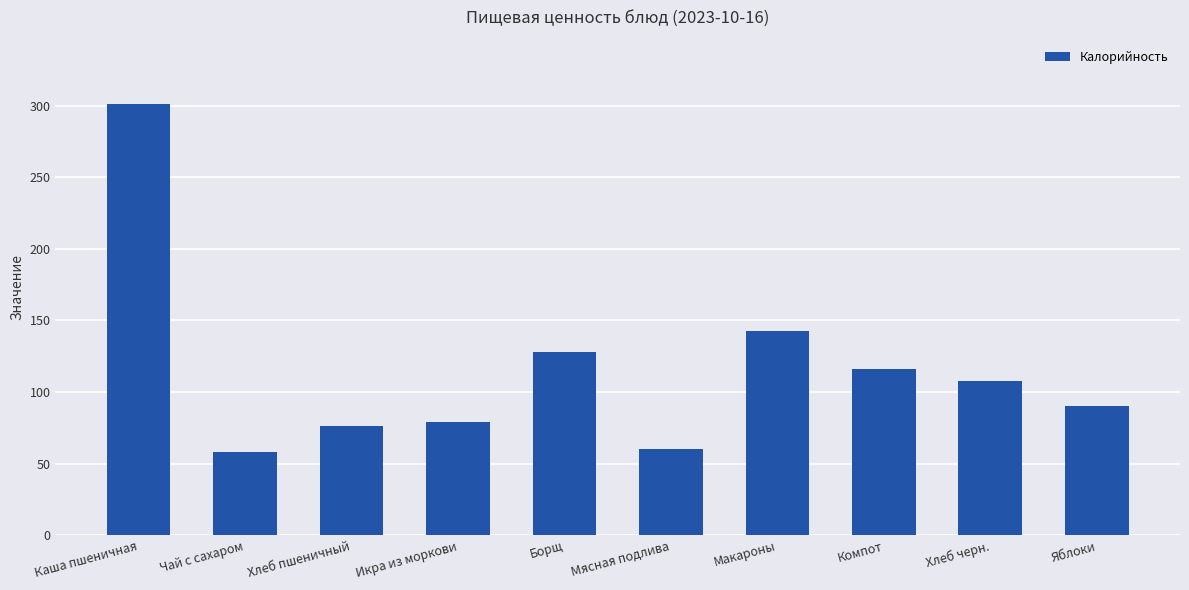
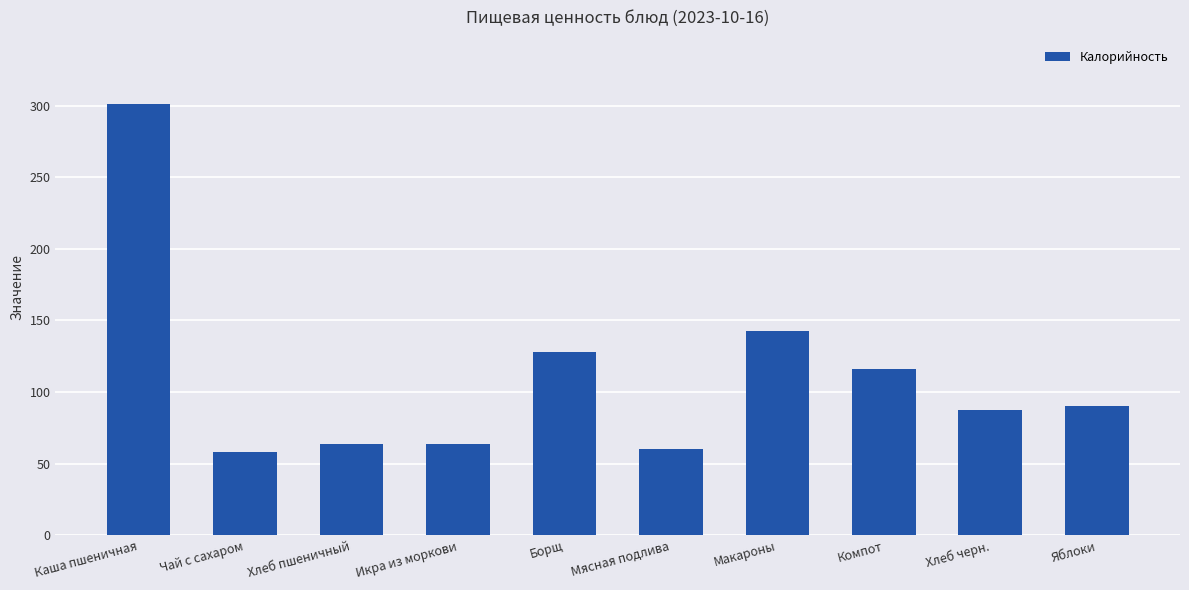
Хлеб пшеничный: 77 -> 64
Икра из моркови: 79 -> 64
Хлеб черн.: 108 -> 87
